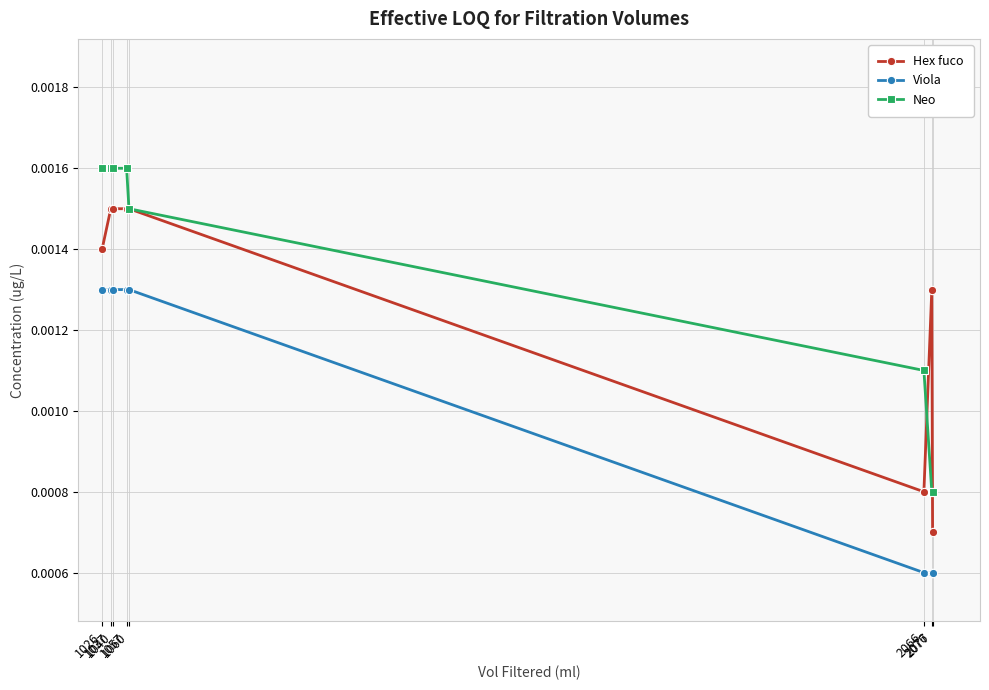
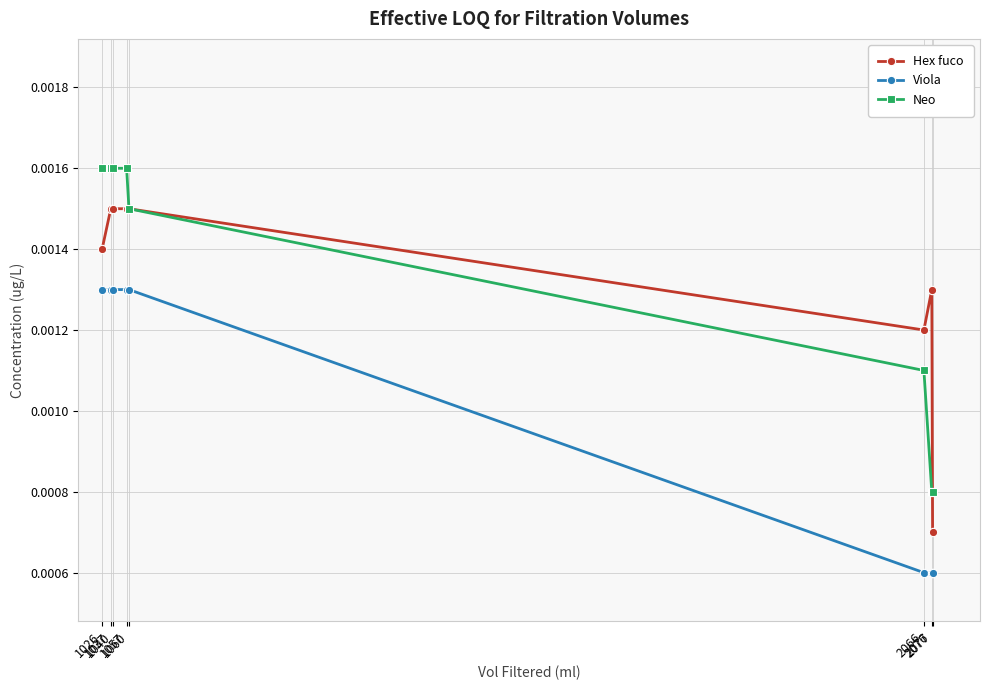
Hex fuco, 2066: 0.0008 -> 0.0012
